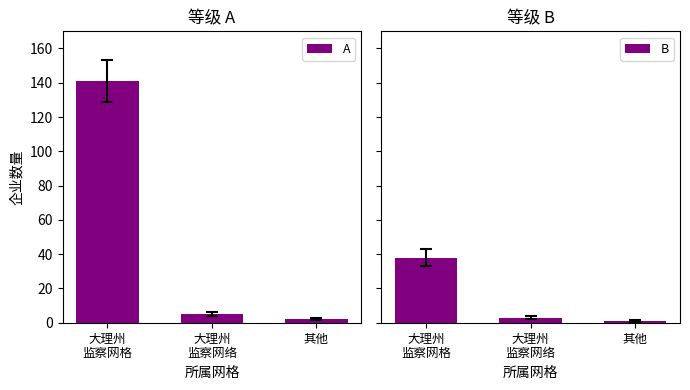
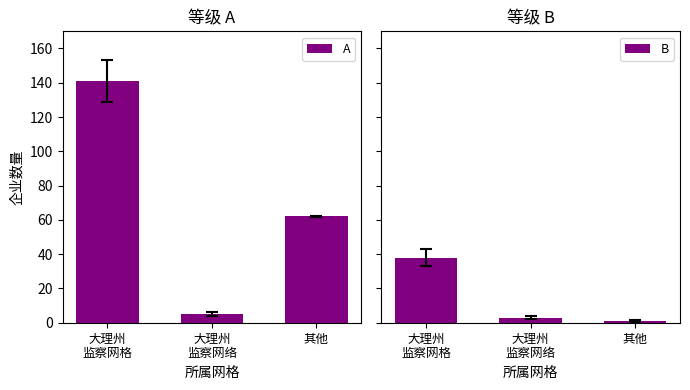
等级 A, A, 其他: 2 -> 62
